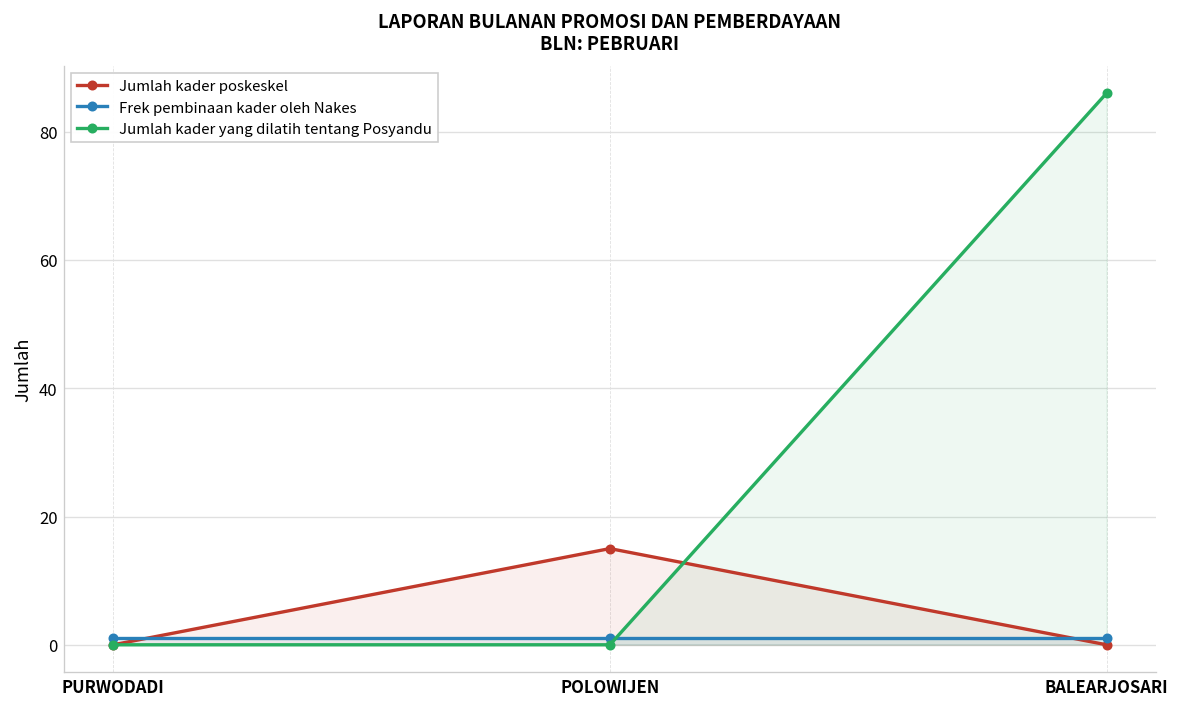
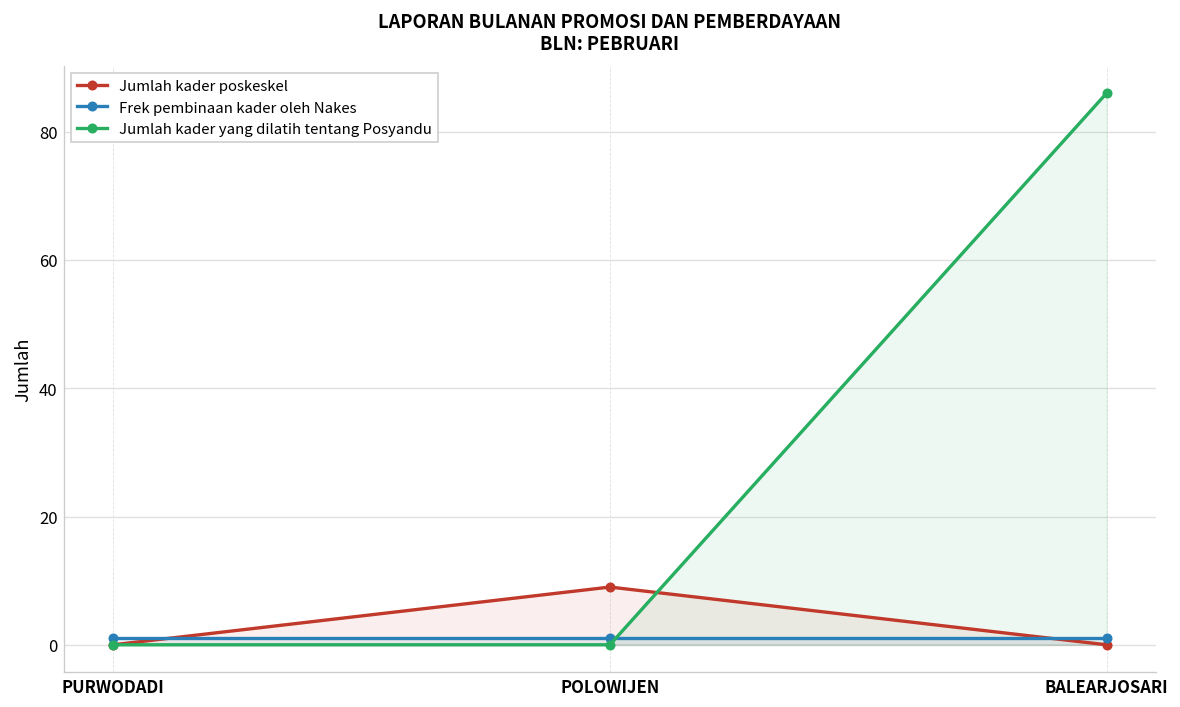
Jumlah kader poskeskel, POLOWIJEN: 15 -> 9
